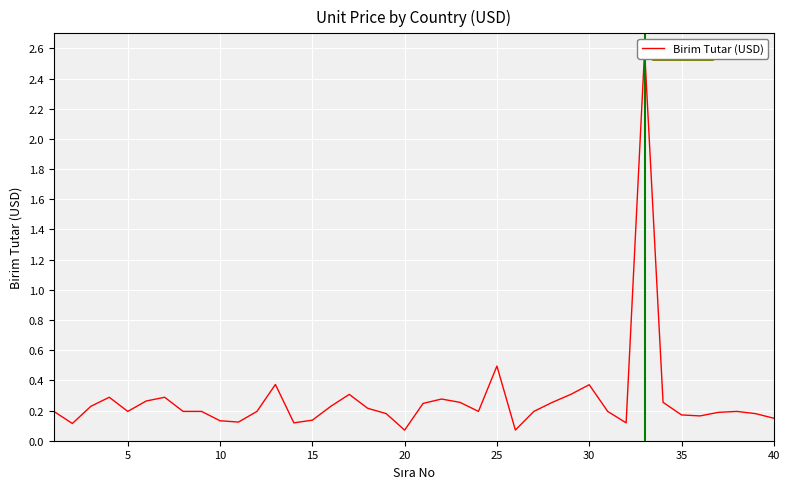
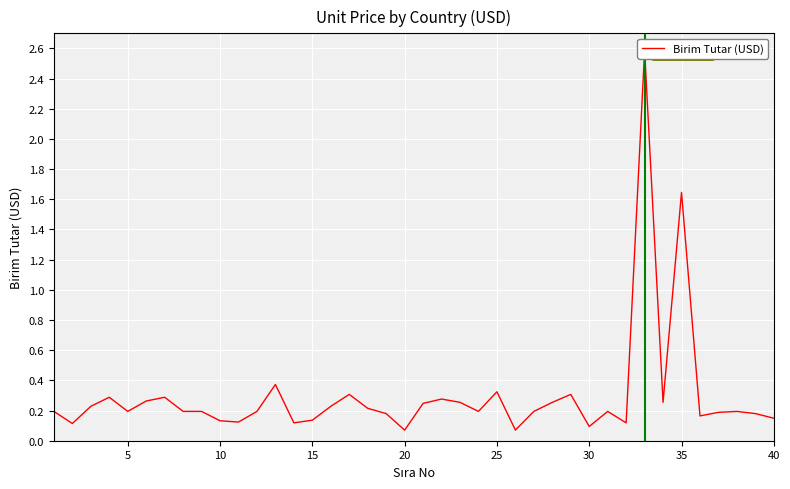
25: 0.49 -> 0.32
30: 0.37 -> 0.09
35: 0.17 -> 1.65
